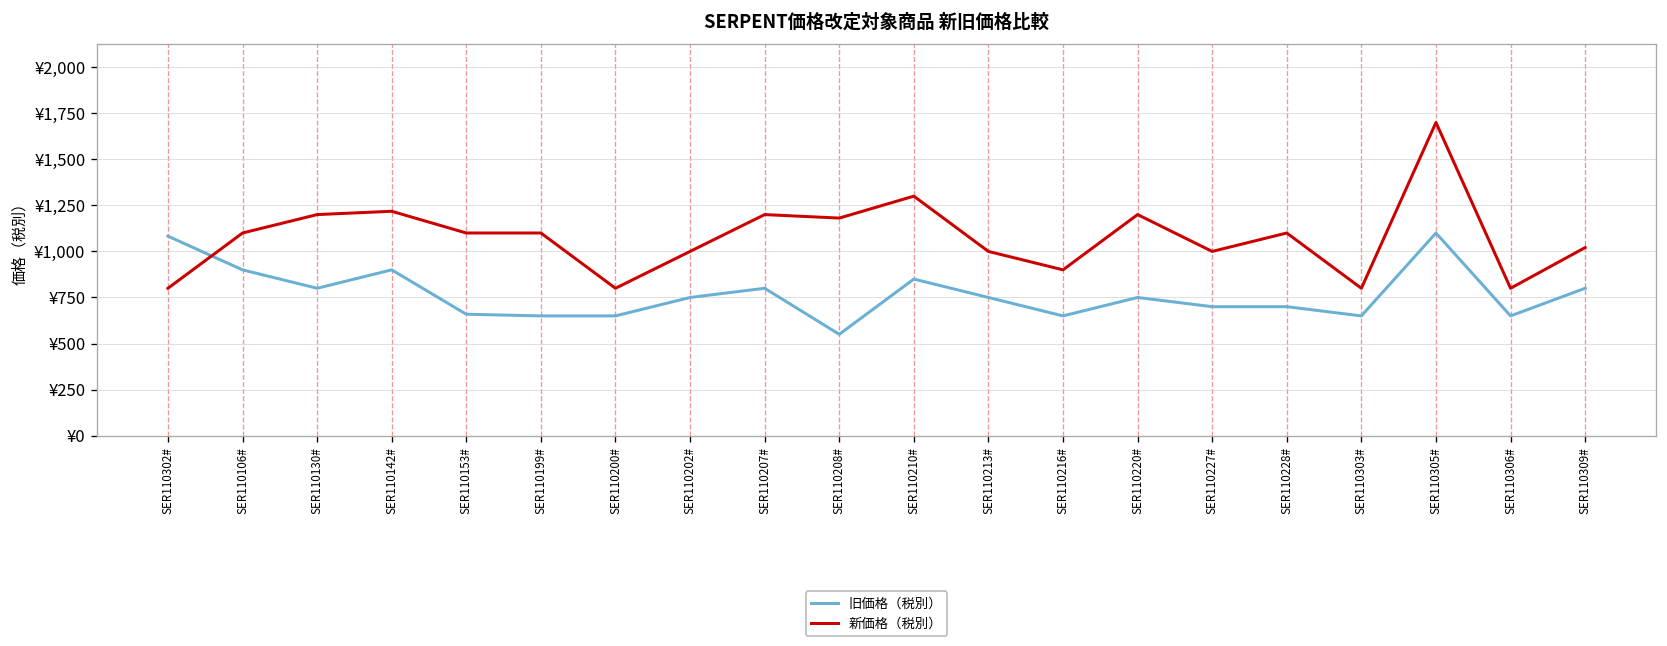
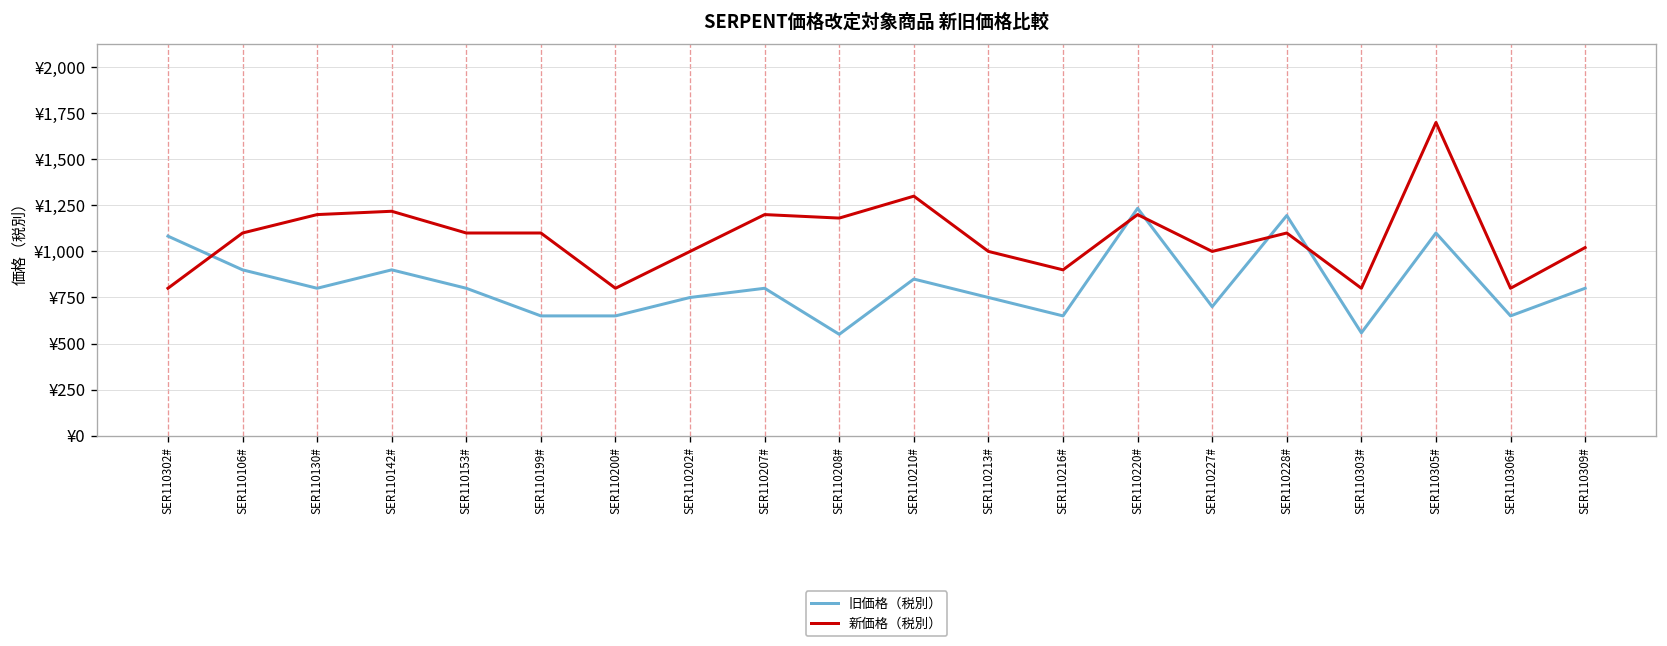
旧価格（税別）, SER110153#: ¥660 -> ¥800
旧価格（税別）, SER110220#: ¥750 -> ¥1,230
旧価格（税別）, SER110228#: ¥700 -> ¥1,200
旧価格（税別）, SER110303#: ¥650 -> ¥560
